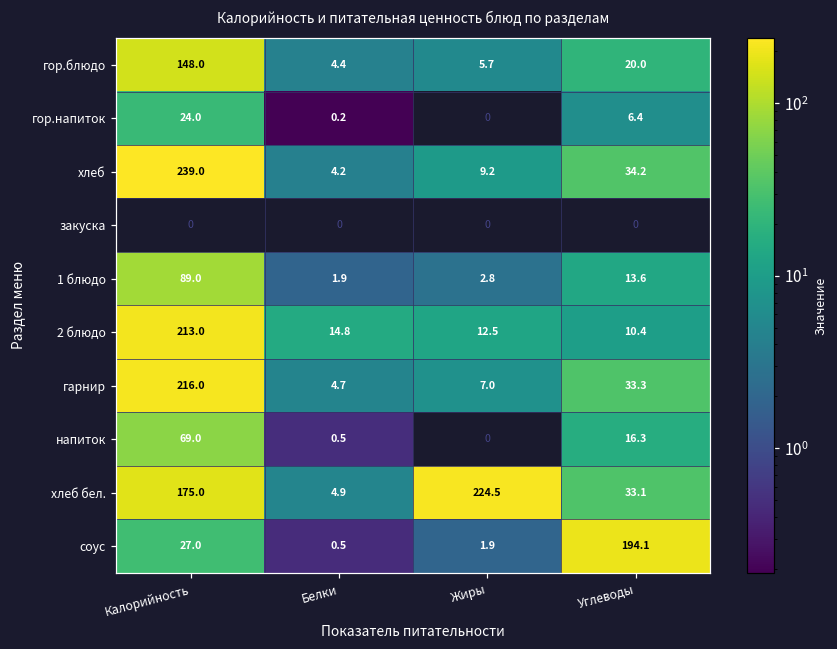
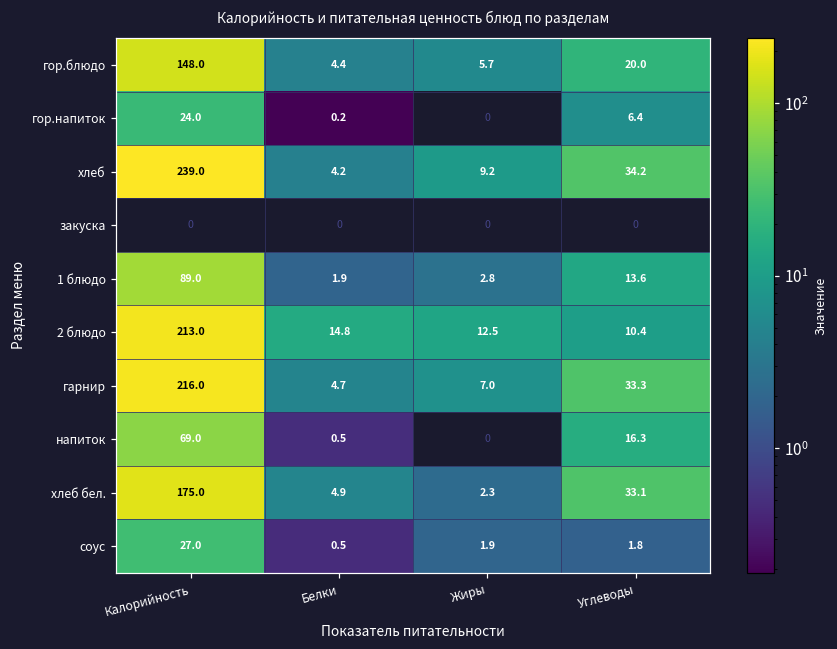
хлеб бел., Жиры: 224.5 -> 2.3
соус, Углеводы: 194.1 -> 1.8
